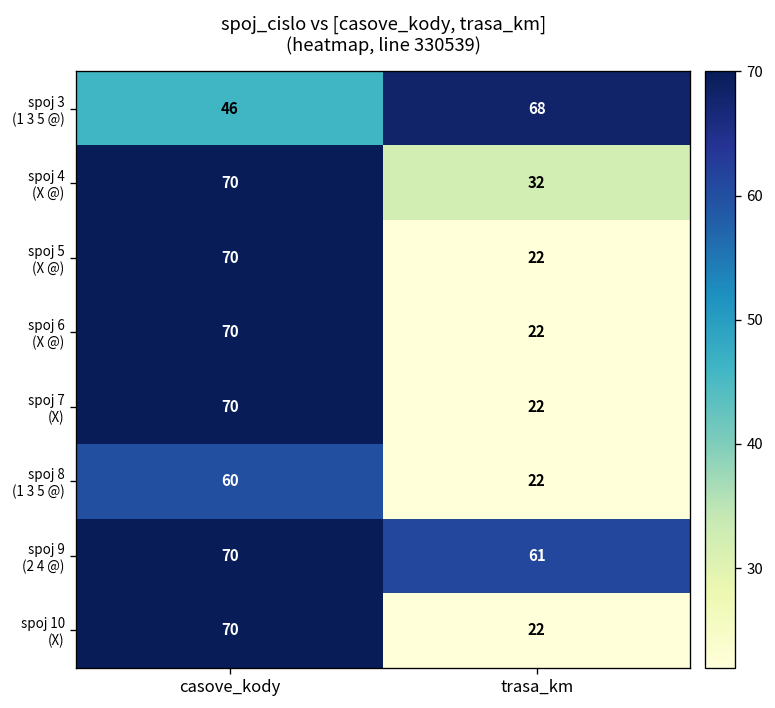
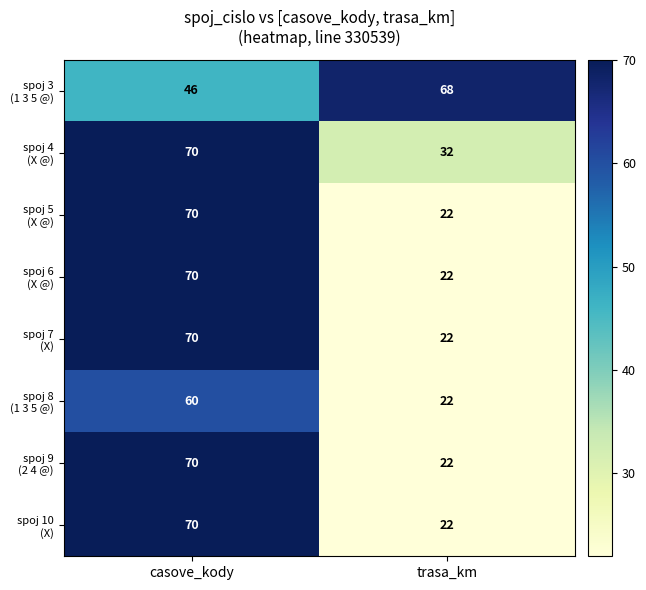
spoj 9 (2 4 @), trasa_km: 61 -> 22
